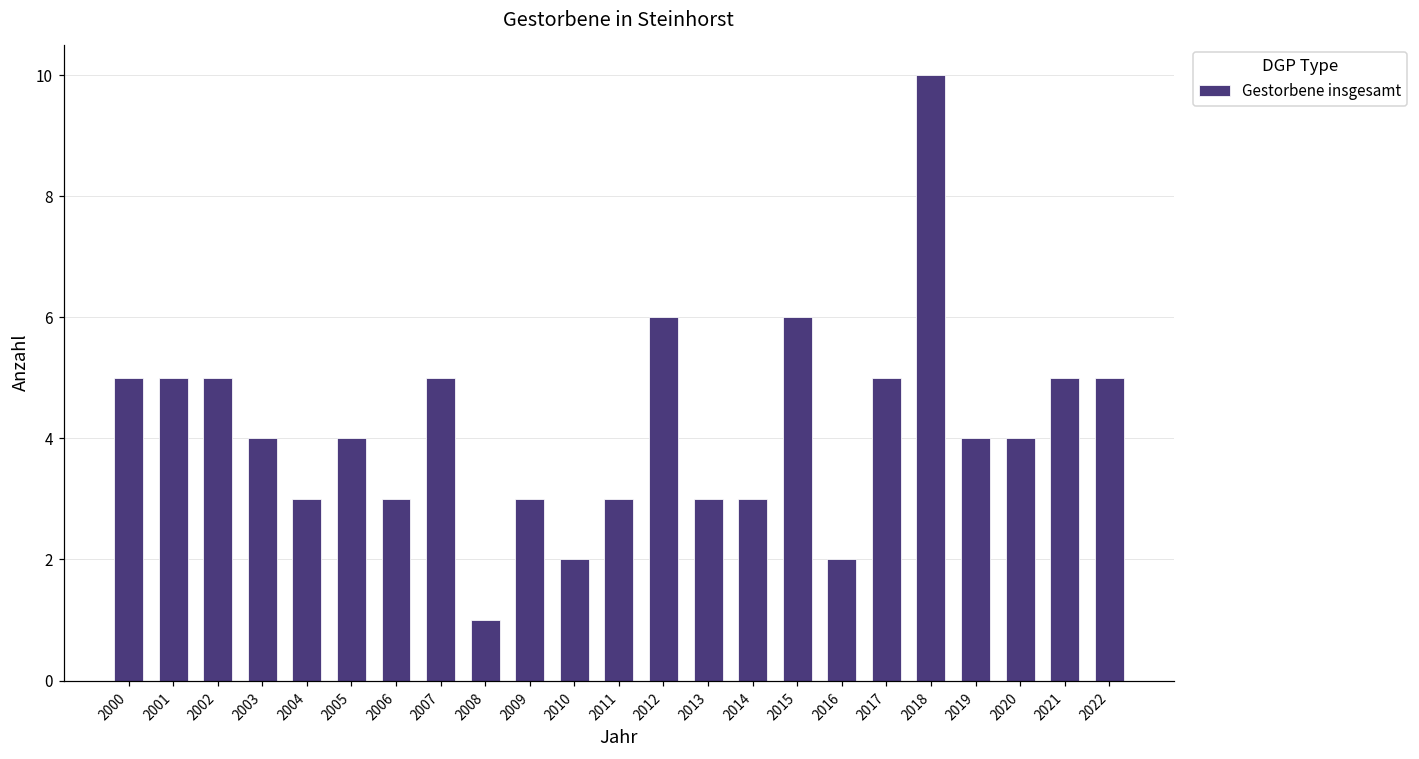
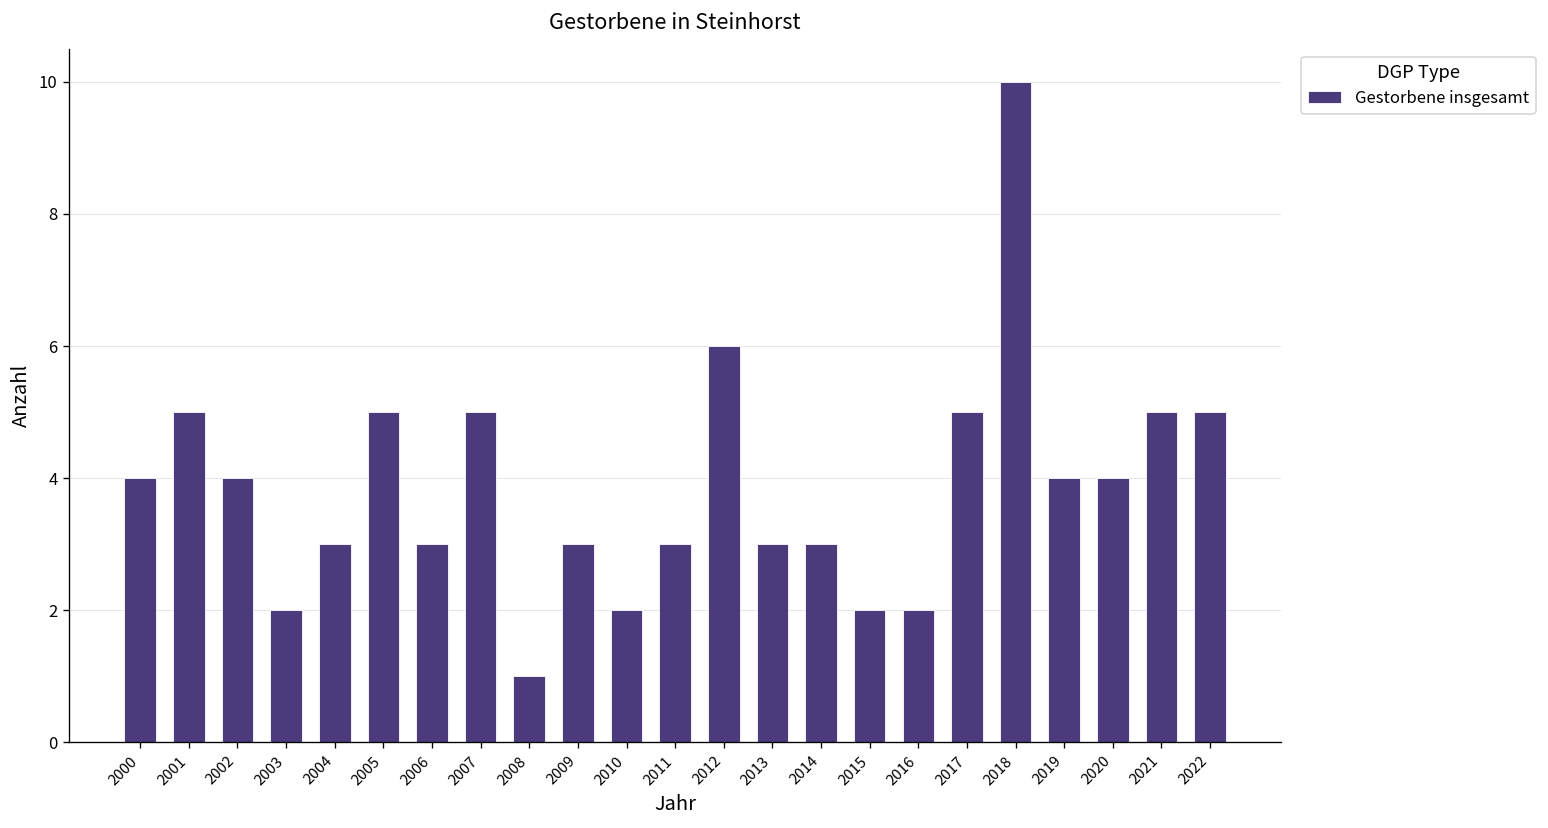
2000: 5 -> 4
2002: 5 -> 4
2003: 4 -> 2
2005: 4 -> 5
2015: 6 -> 2
